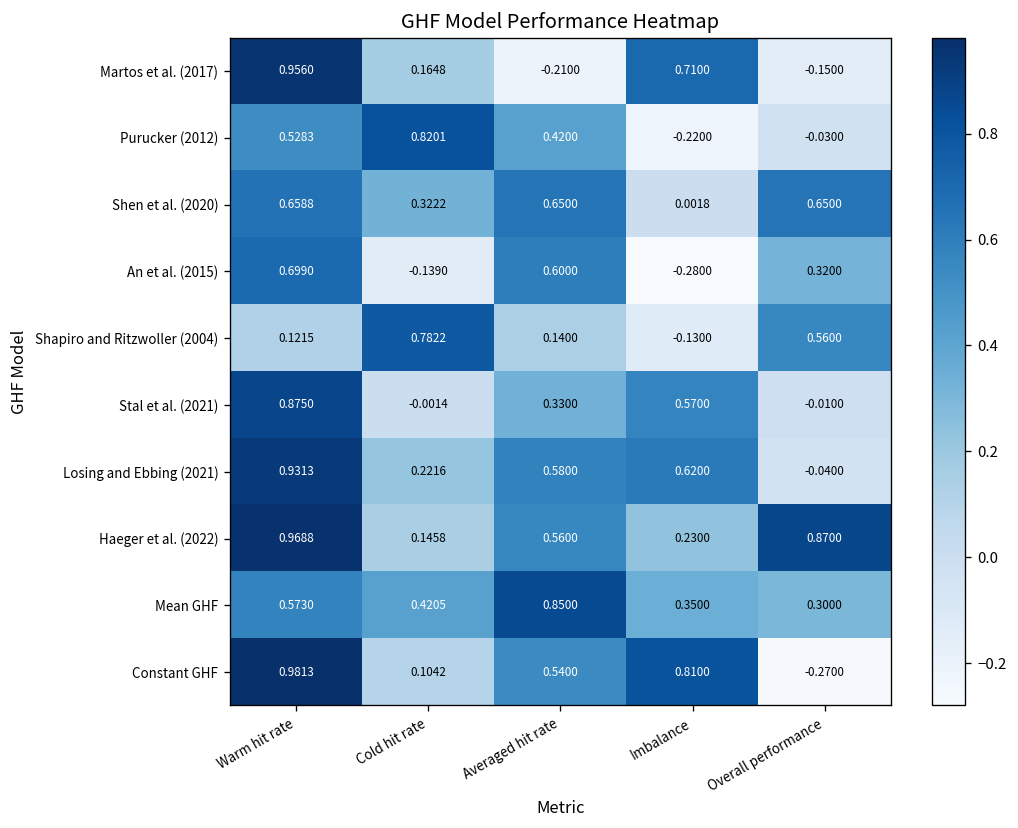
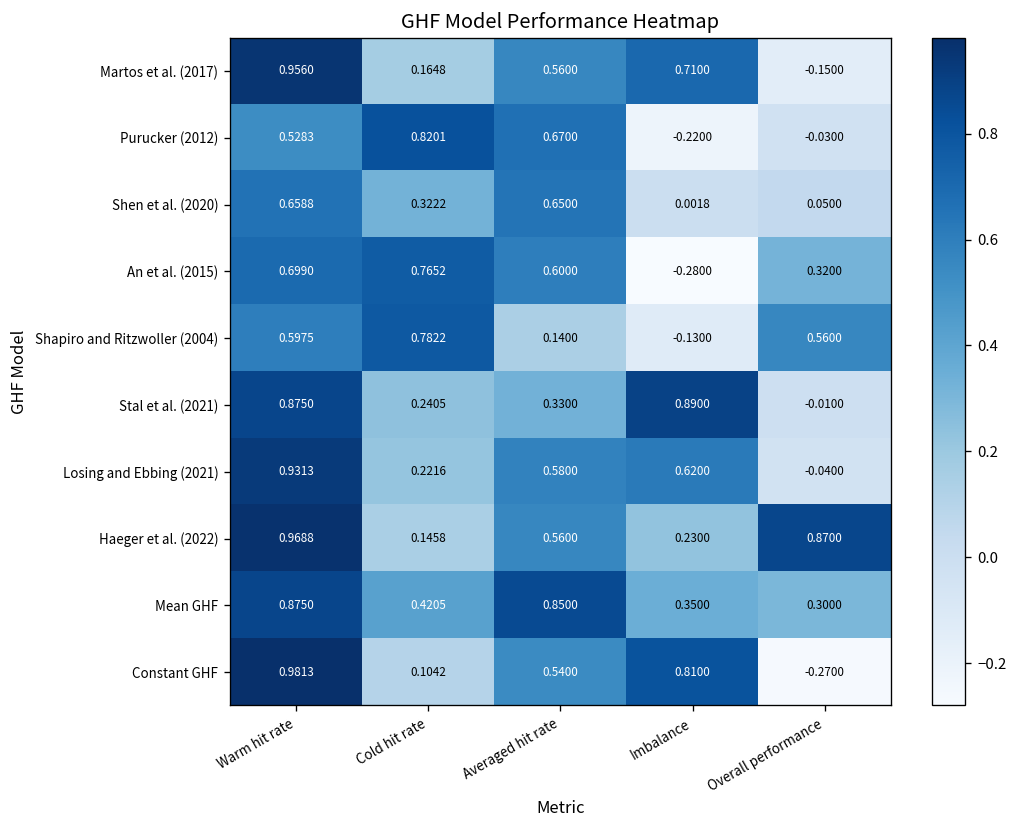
Martos et al. (2017), Averaged hit rate: -0.2100 -> 0.5600
Purucker (2012), Averaged hit rate: 0.4200 -> 0.6700
Shen et al. (2020), Overall performance: 0.6500 -> 0.0500
An et al. (2015), Cold hit rate: -0.1390 -> 0.7652
Shapiro and Ritzwoller (2004), Warm hit rate: 0.1215 -> 0.5975
Stal et al. (2021), Cold hit rate: -0.0014 -> 0.2405
Stal et al. (2021), Imbalance: 0.5700 -> 0.8900
Mean GHF, Warm hit rate: 0.5730 -> 0.8750
